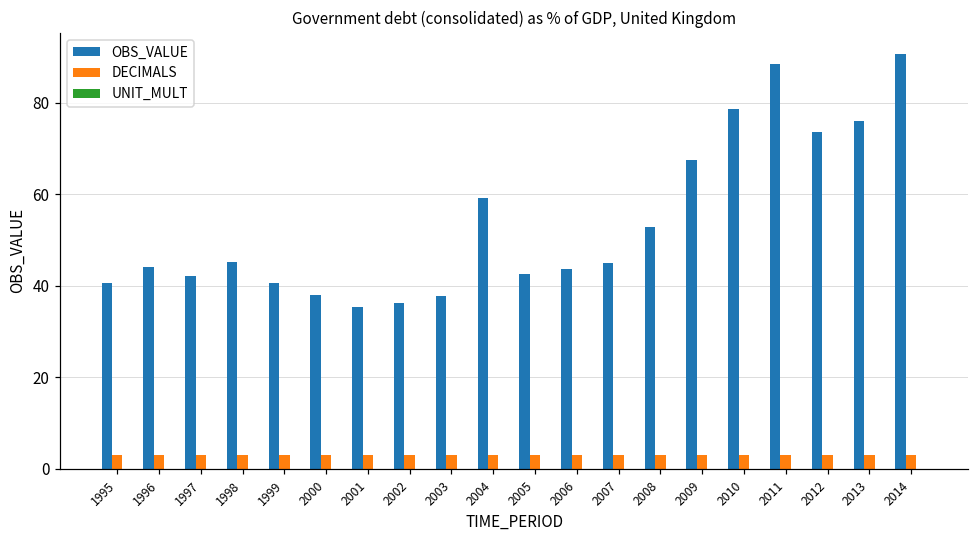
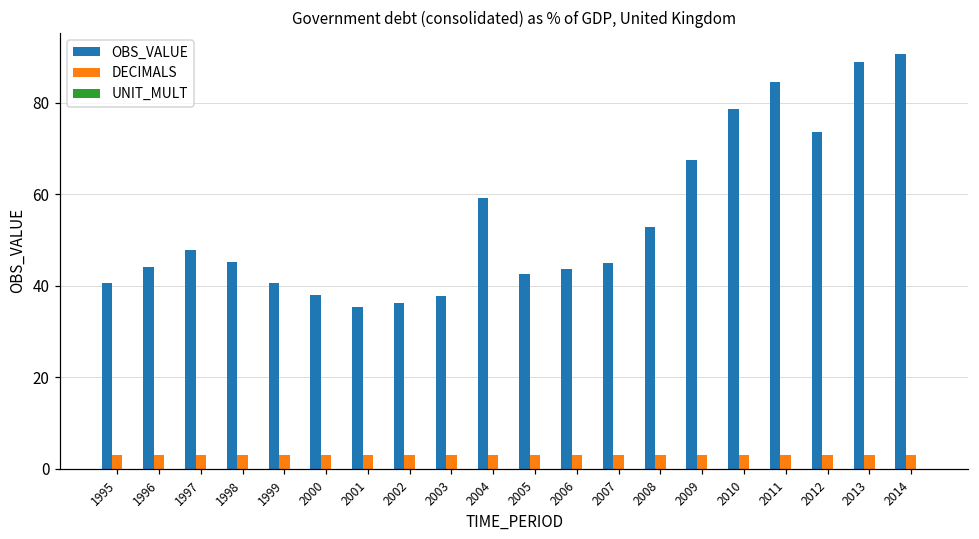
OBS_VALUE, 1997: 42 -> 48
OBS_VALUE, 2011: 89 -> 85
OBS_VALUE, 2013: 76 -> 89
